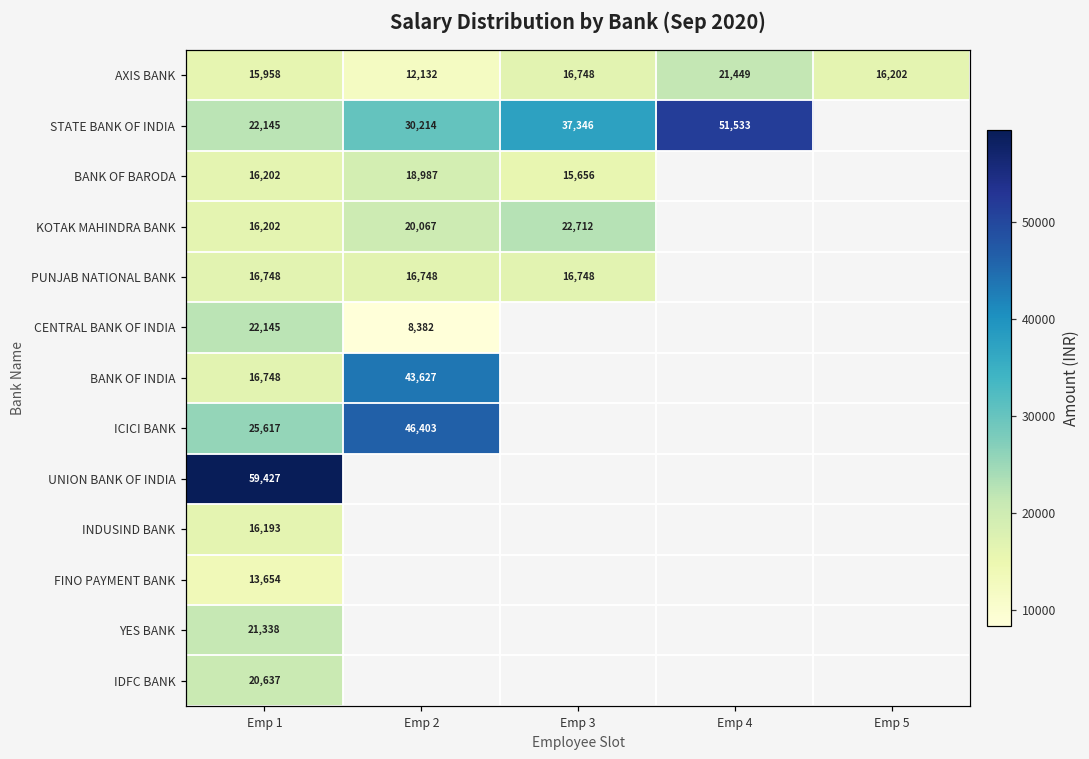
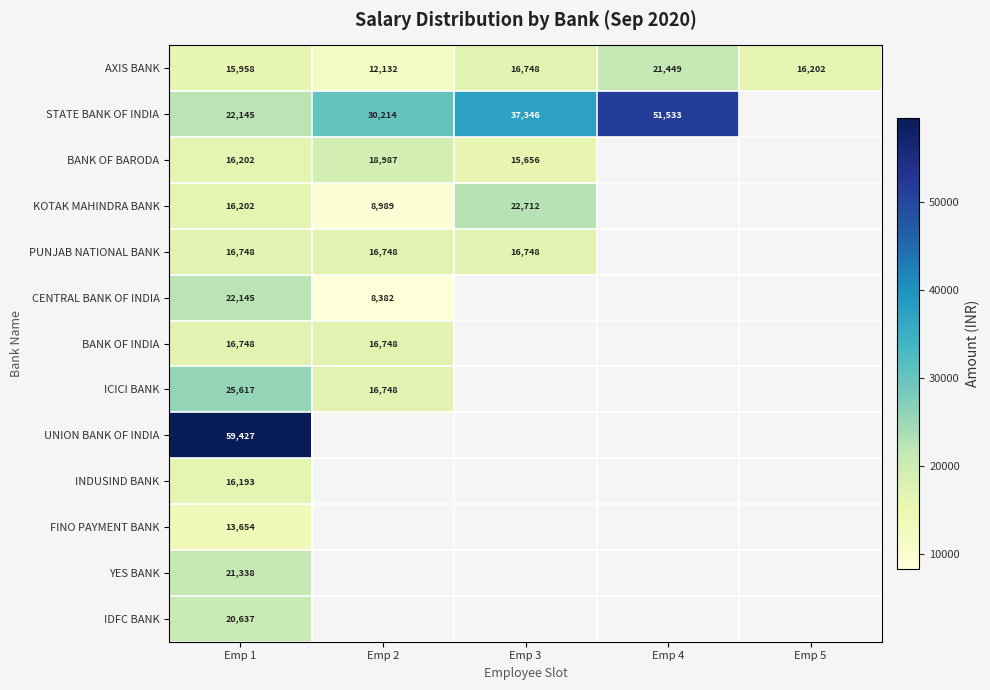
KOTAK MAHINDRA BANK, Emp 2: 20,067 -> 8,989
BANK OF INDIA, Emp 2: 43,627 -> 16,748
ICICI BANK, Emp 2: 46,403 -> 16,748
